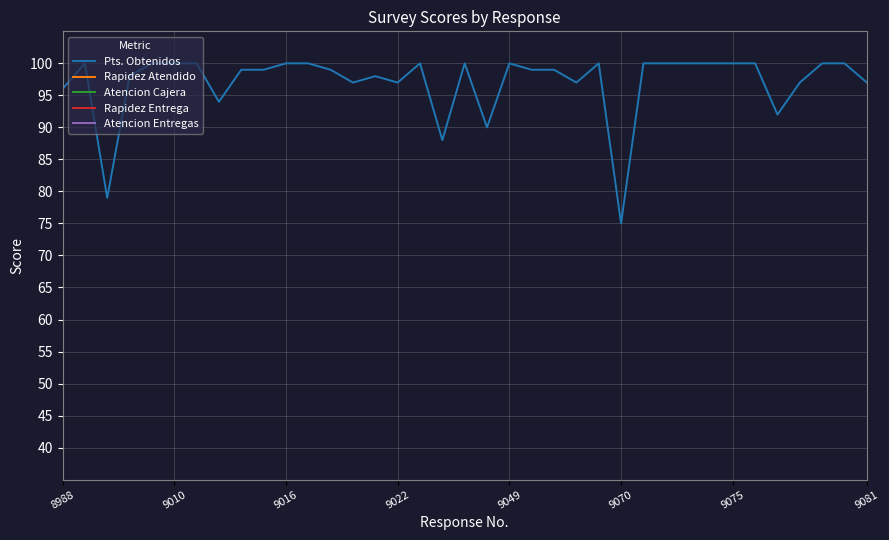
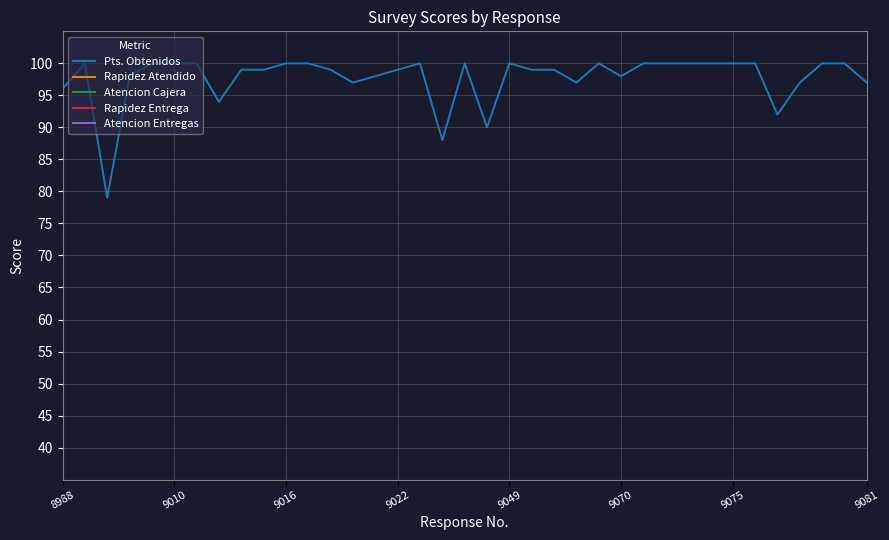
Pts. Obtenidos, 9022: 97 -> 99
Pts. Obtenidos, 9070: 75 -> 98
